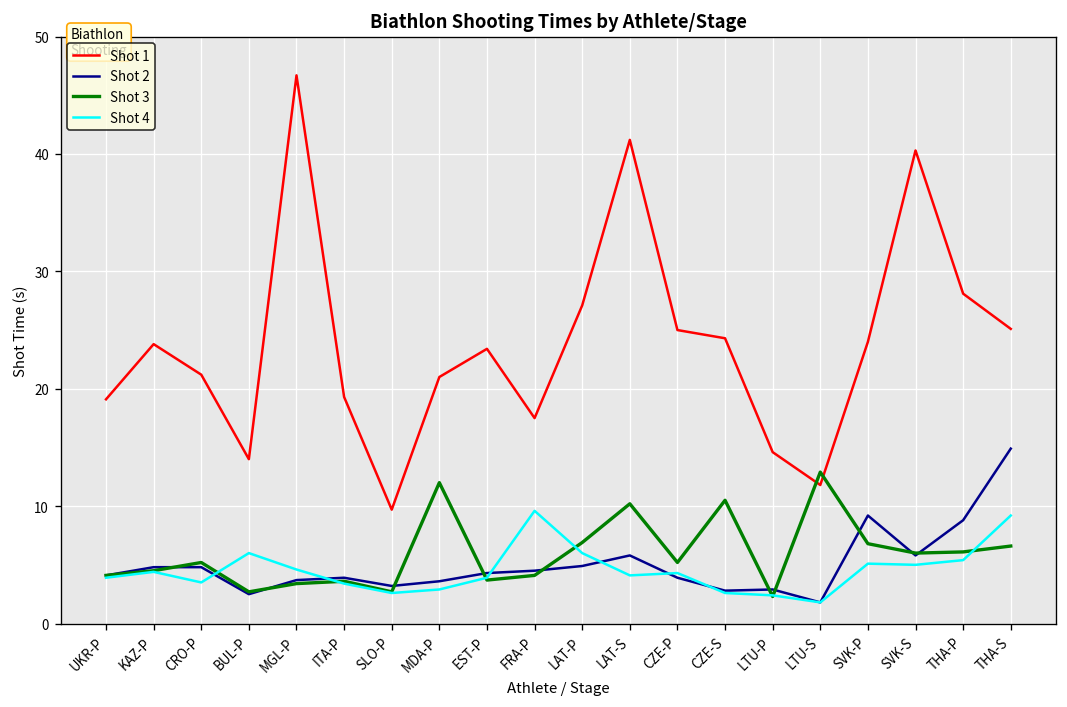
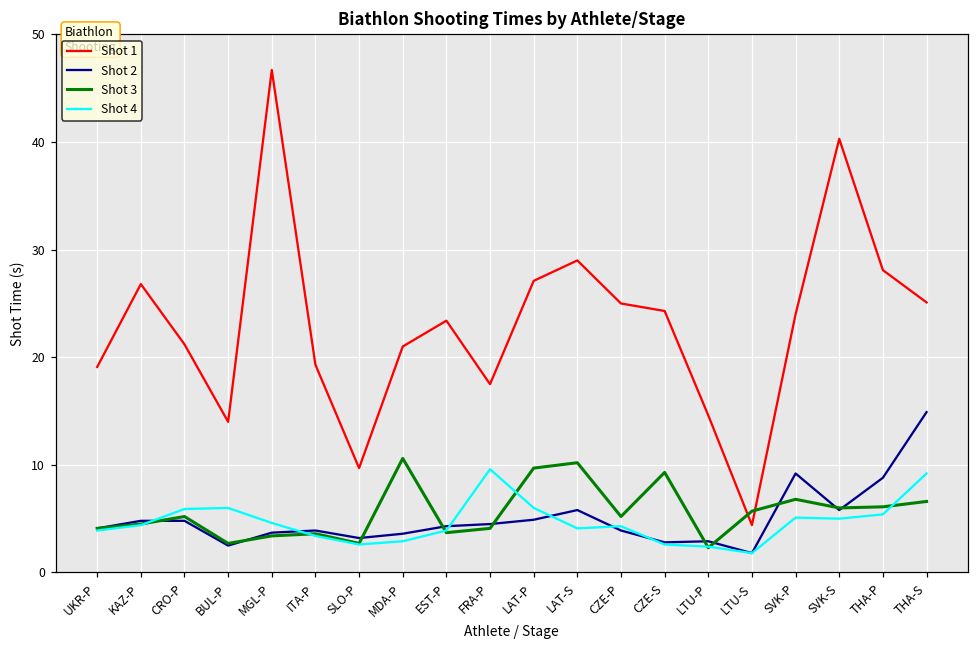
Shot 1, KAZ-P: 24 -> 27
Shot 4, CRO-P: 4 -> 6
Shot 3, MDA-P: 12 -> 11
Shot 3, LAT-P: 7 -> 10
Shot 1, LAT-S: 41 -> 29
Shot 3, CZE-S: 11 -> 9
Shot 1, LTU-S: 12 -> 4
Shot 3, LTU-S: 13 -> 6
